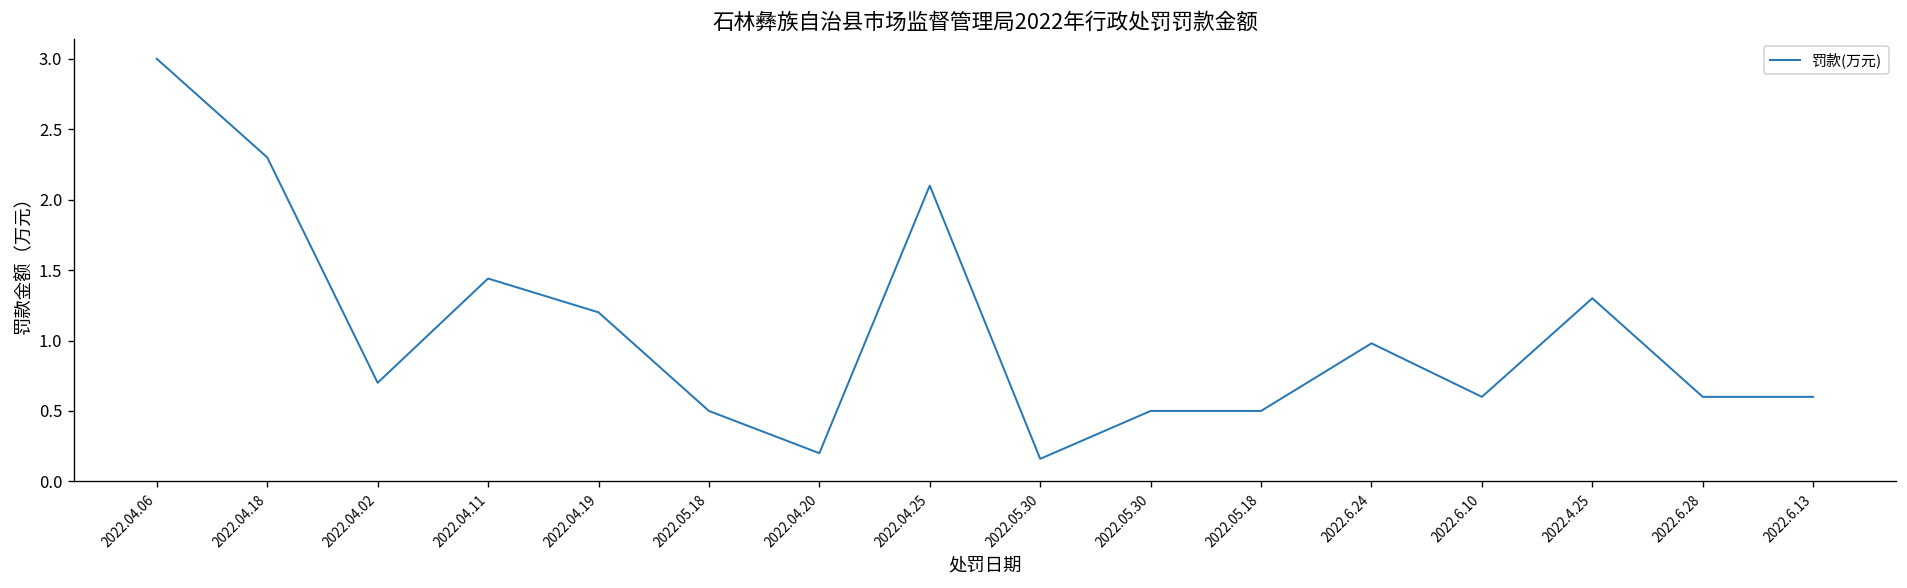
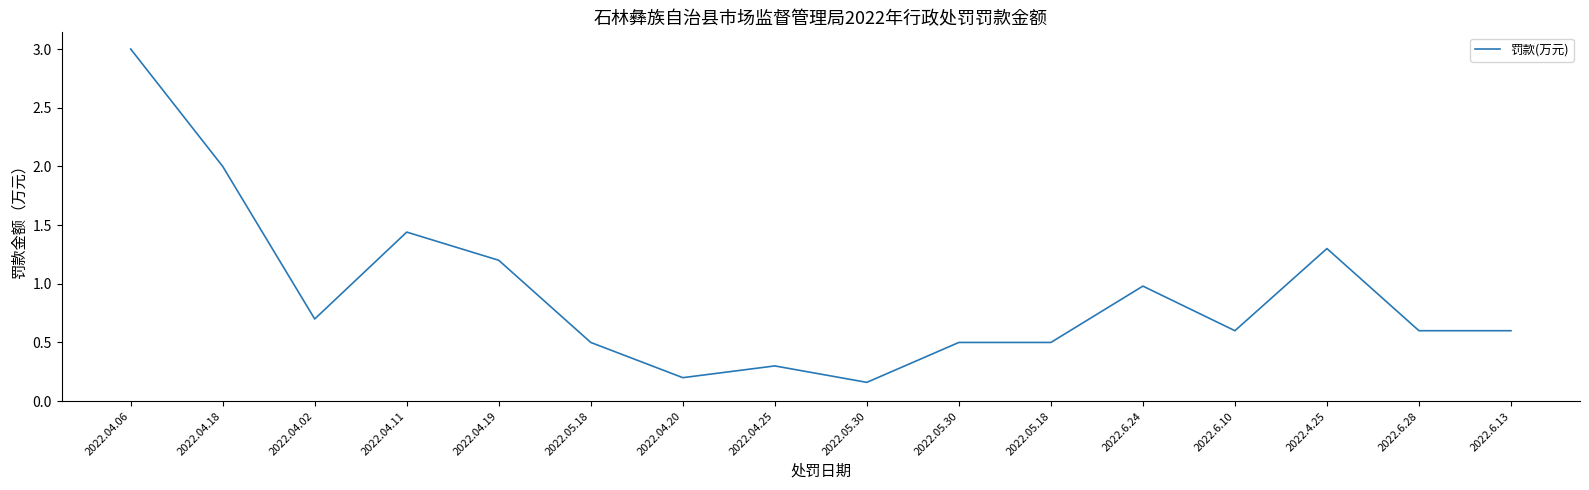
2022.04.18: 2.3 -> 2.0
2022.04.25: 2.1 -> 0.3
